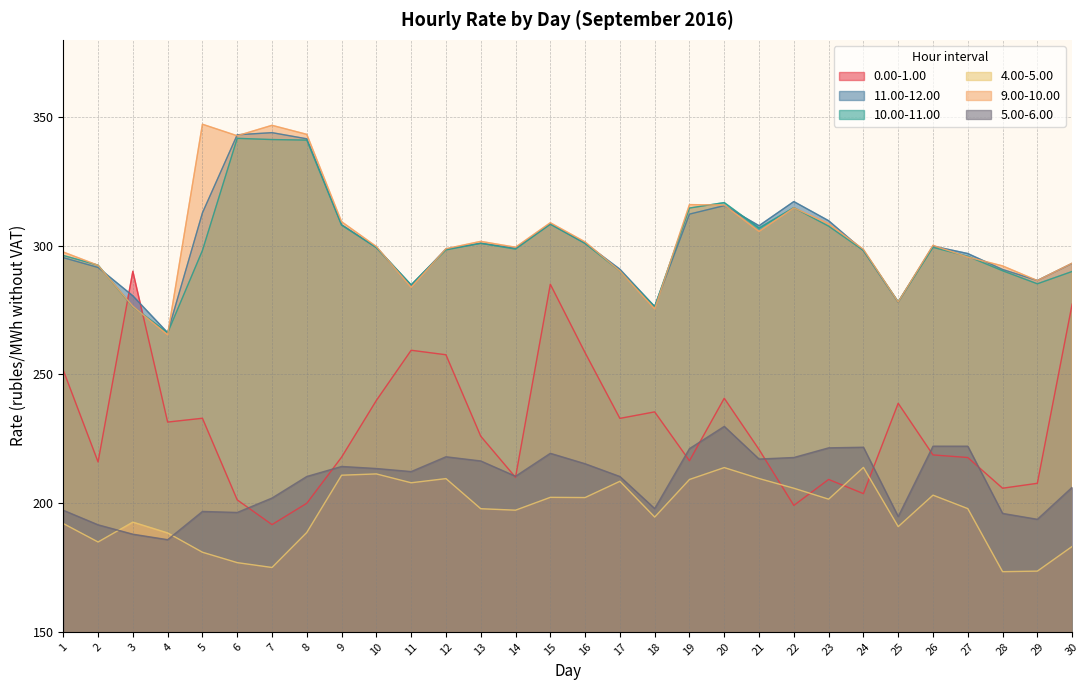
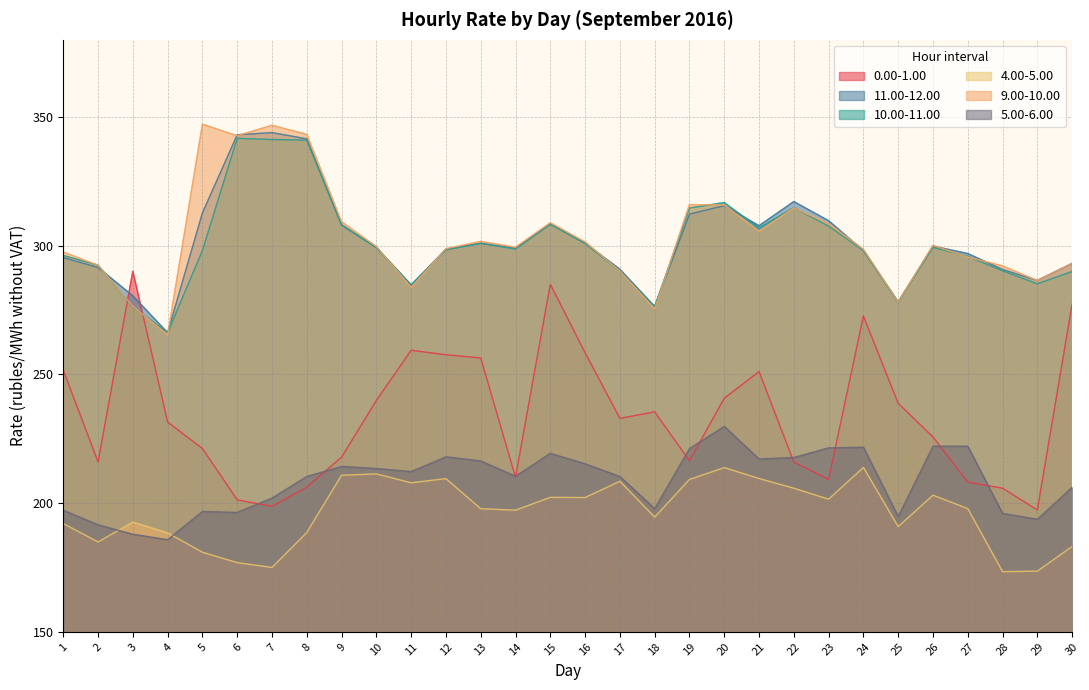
0.00-1.00, 5: 233 -> 221
0.00-1.00, 7: 192 -> 199
0.00-1.00, 8: 200 -> 206
0.00-1.00, 13: 226 -> 256
0.00-1.00, 21: 221 -> 251
0.00-1.00, 22: 199 -> 216
0.00-1.00, 24: 204 -> 273
0.00-1.00, 26: 219 -> 226
0.00-1.00, 27: 218 -> 208
0.00-1.00, 29: 208 -> 197
